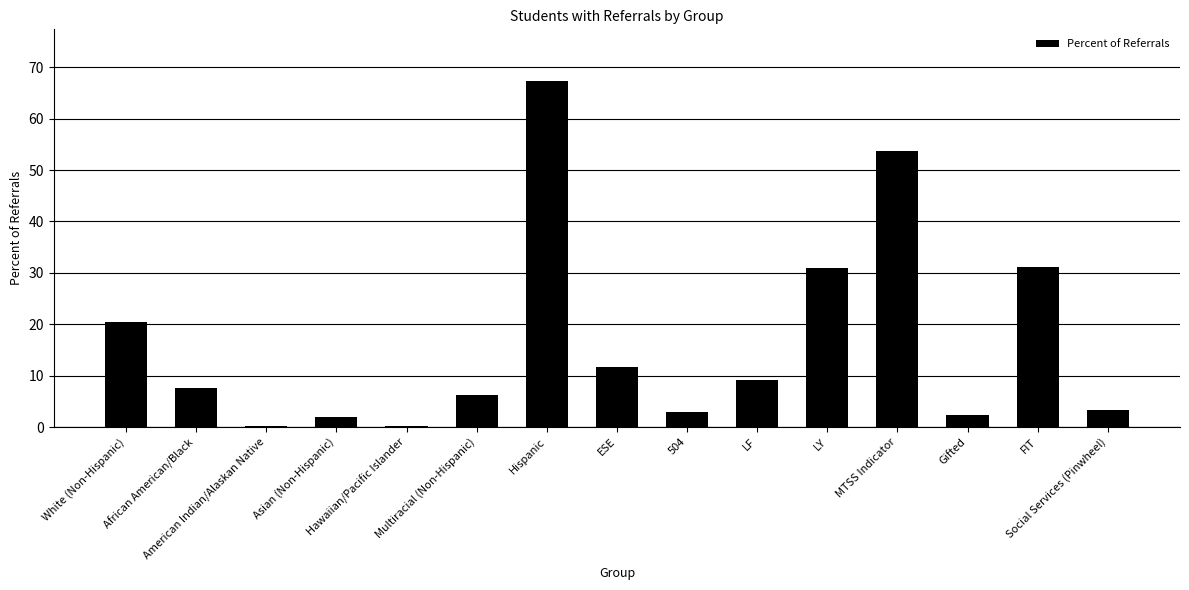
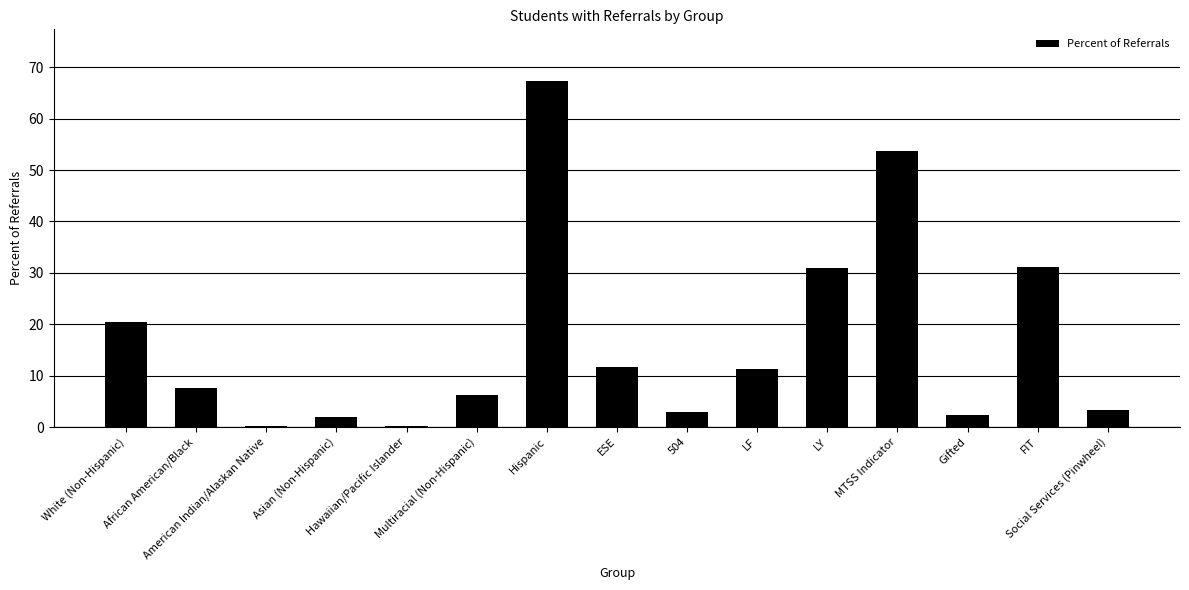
LF: 9 -> 11
